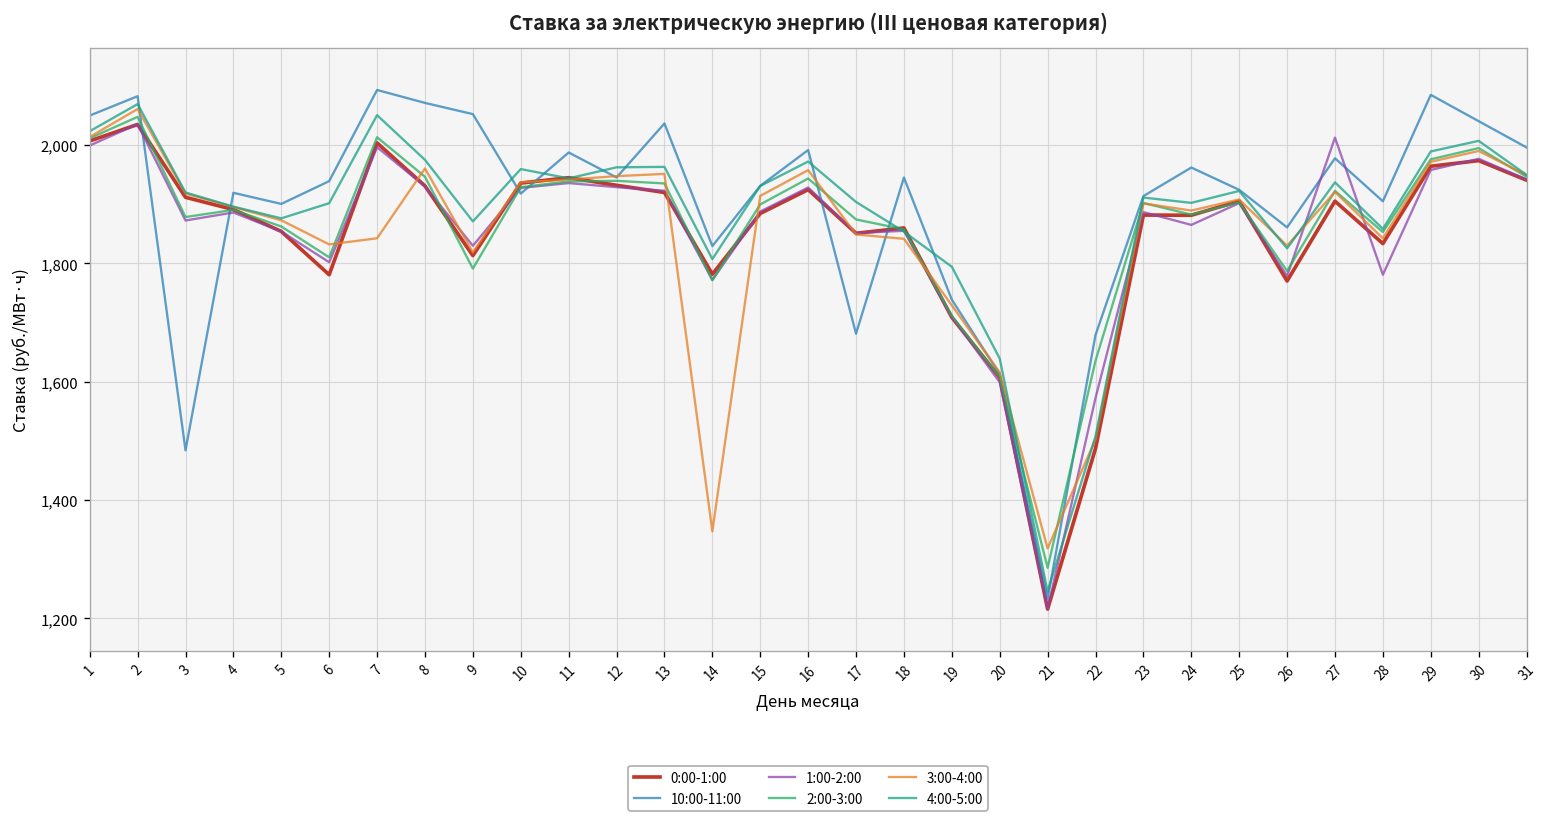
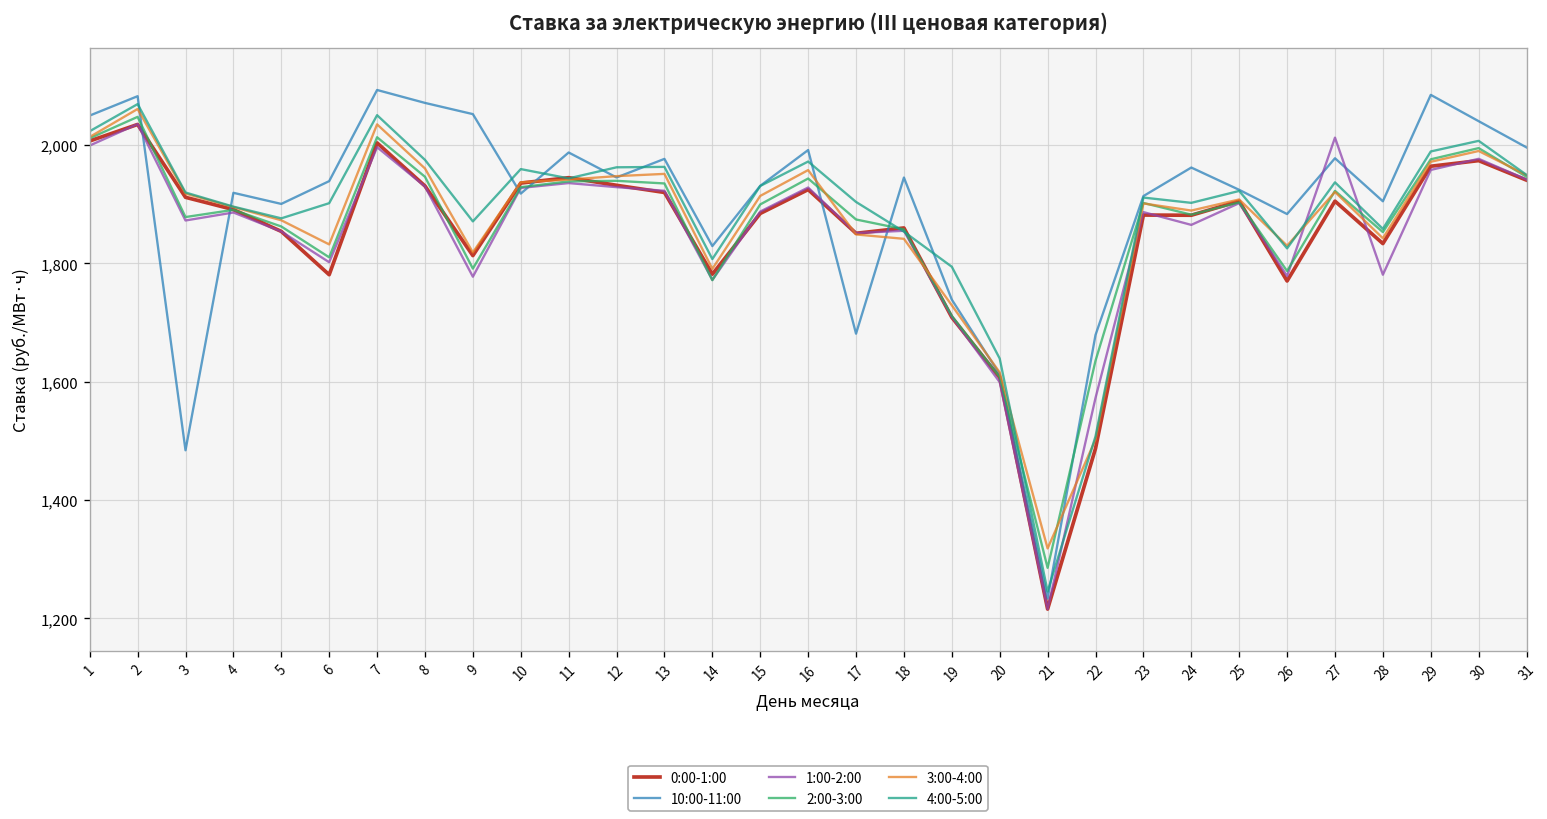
3:00-4:00, 7: 1,840 -> 2,040
1:00-2:00, 9: 1,830 -> 1,780
10:00-11:00, 13: 2,040 -> 1,980
3:00-4:00, 14: 1,350 -> 1,790
10:00-11:00, 26: 1,860 -> 1,880
